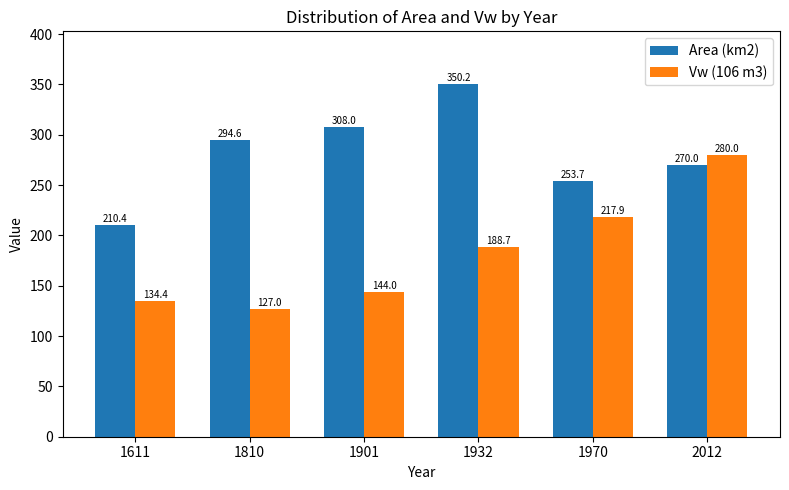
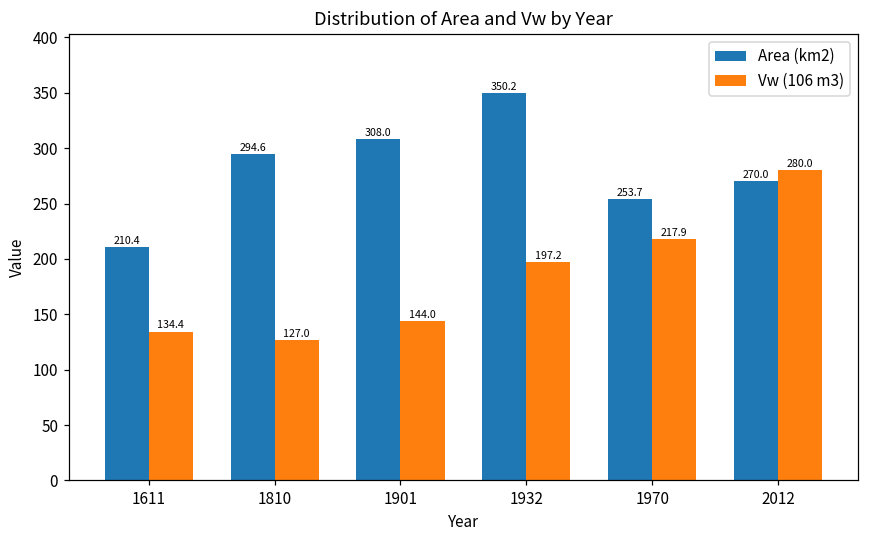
Vw (106 m3), 1932: 188.7 -> 197.2
